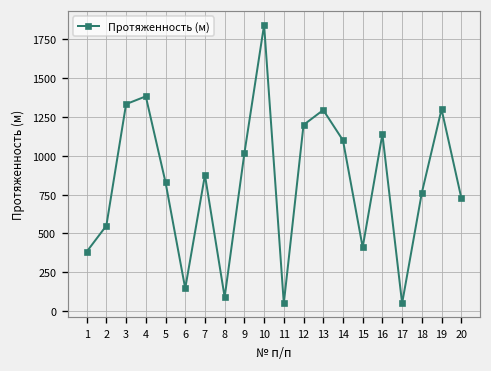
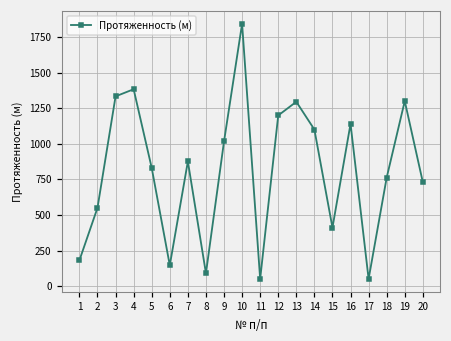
1: 380 -> 180
